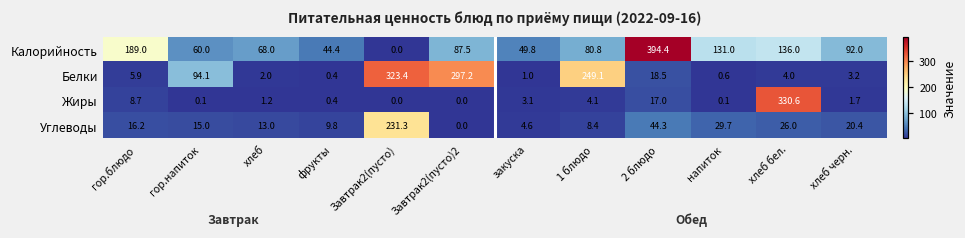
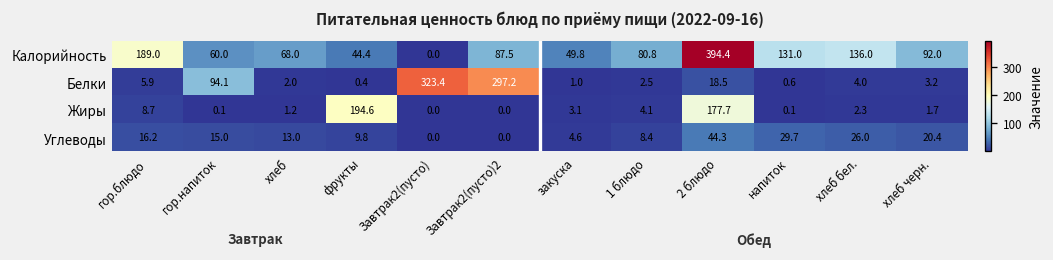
Белки, 1 блюдо: 249.1 -> 2.5
Жиры, фрукты: 0.4 -> 194.6
Жиры, 2 блюдо: 17.0 -> 177.7
Жиры, хлеб бел.: 330.6 -> 2.3
Углеводы, Завтрак2(пусто): 231.3 -> 0.0
